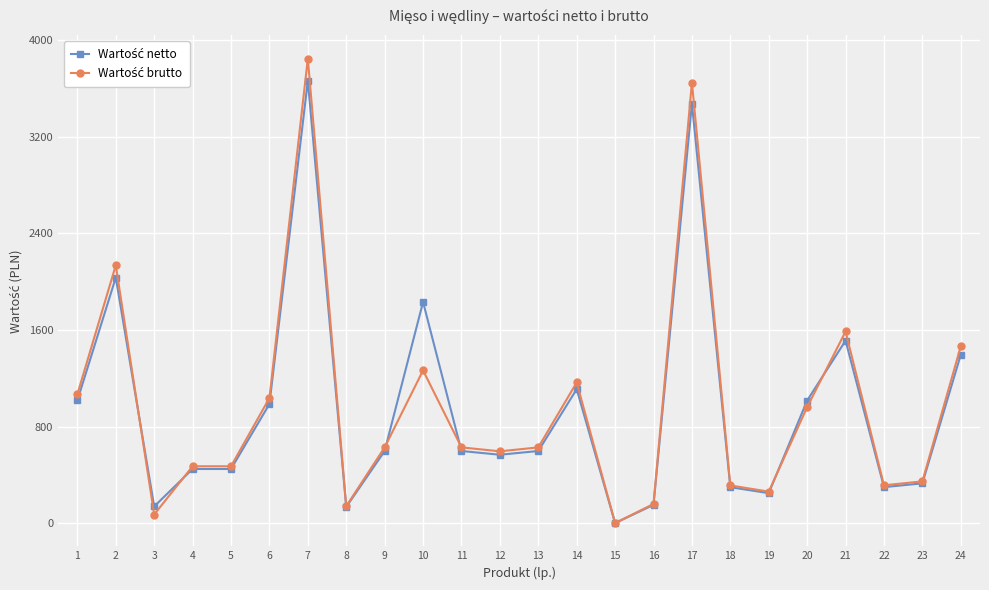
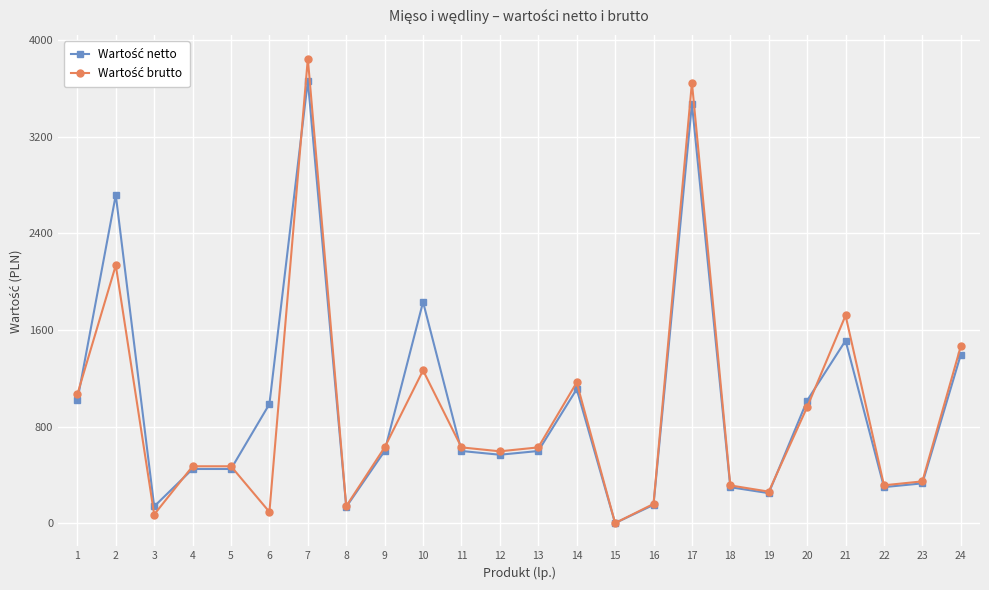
Wartość netto, 2: 2030 -> 2720
Wartość brutto, 6: 1040 -> 90
Wartość brutto, 21: 1590 -> 1720
